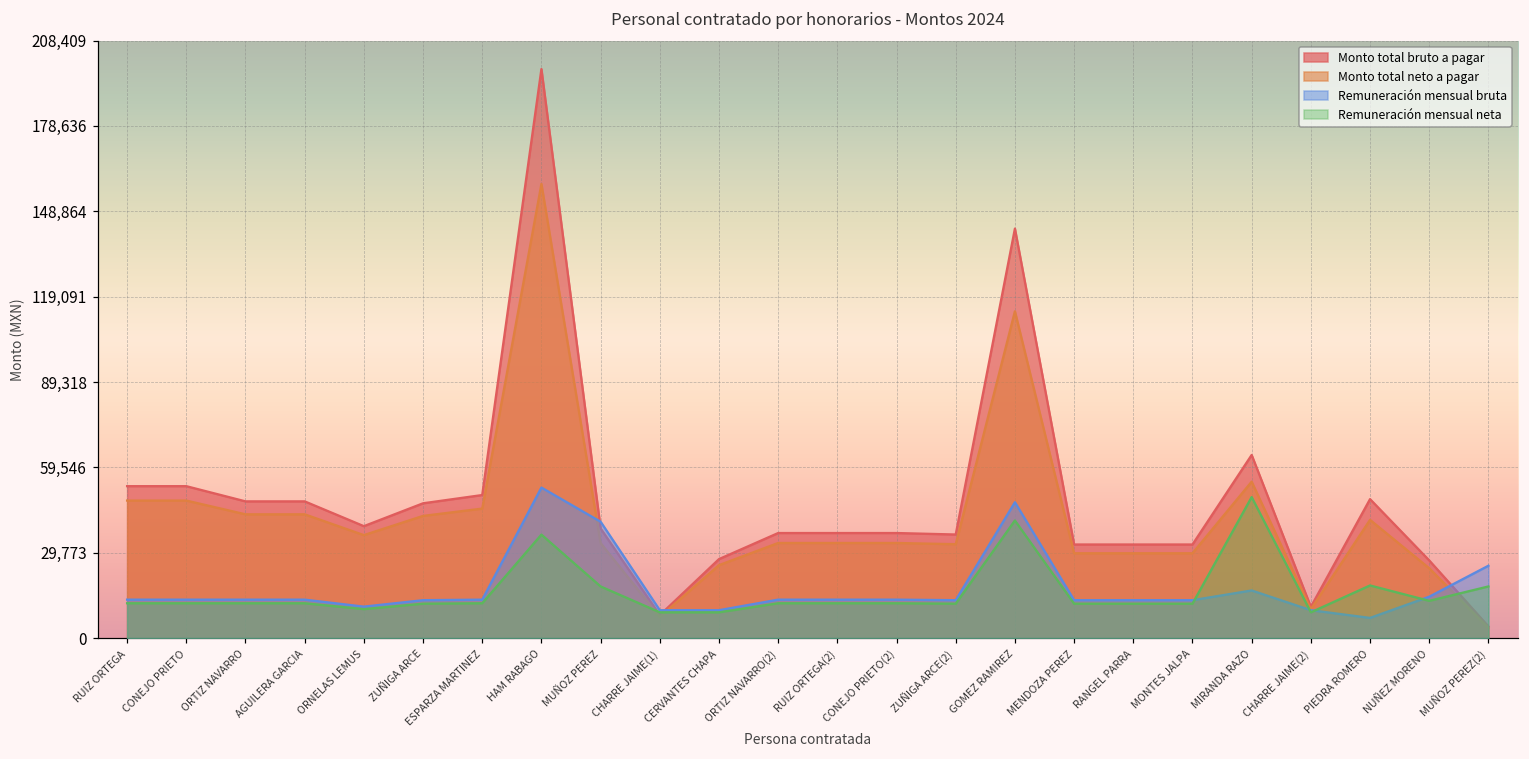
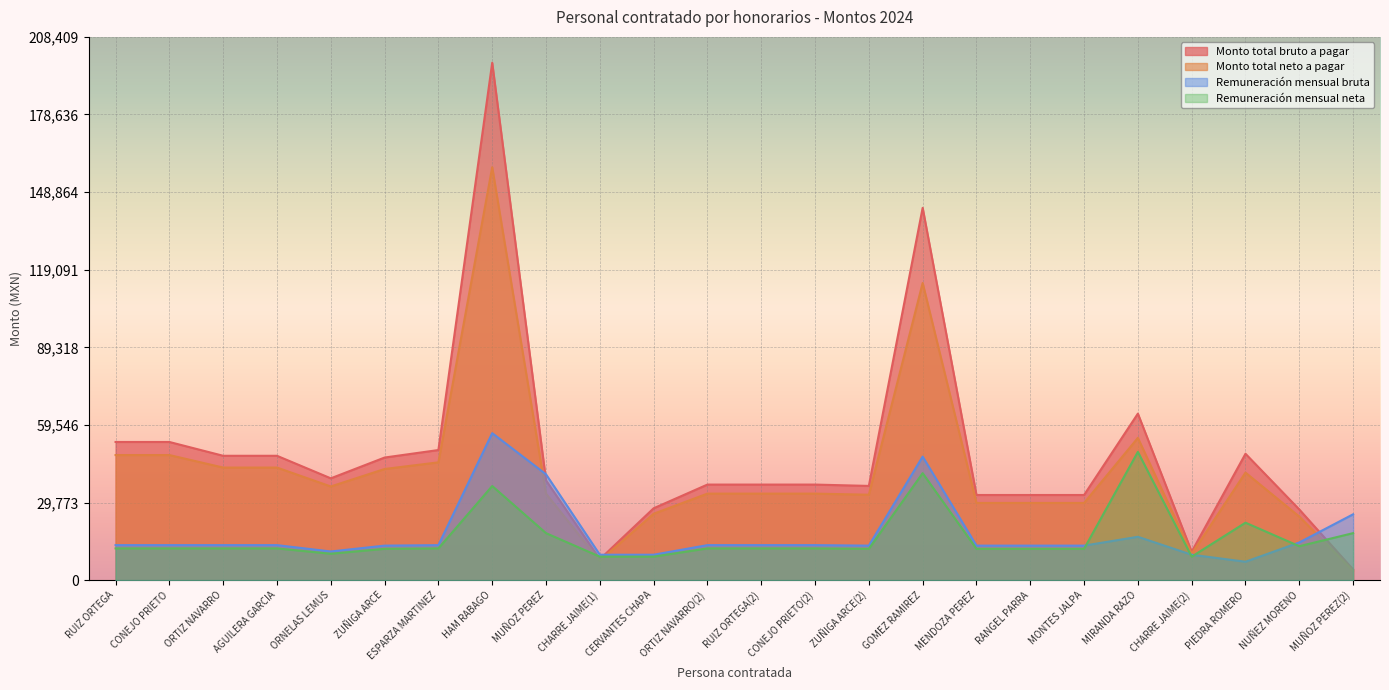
Remuneración mensual bruta, HAM RABAGO: 53,000 -> 56,000
Remuneración mensual neta, PIEDRA ROMERO: 18,000 -> 22,000
